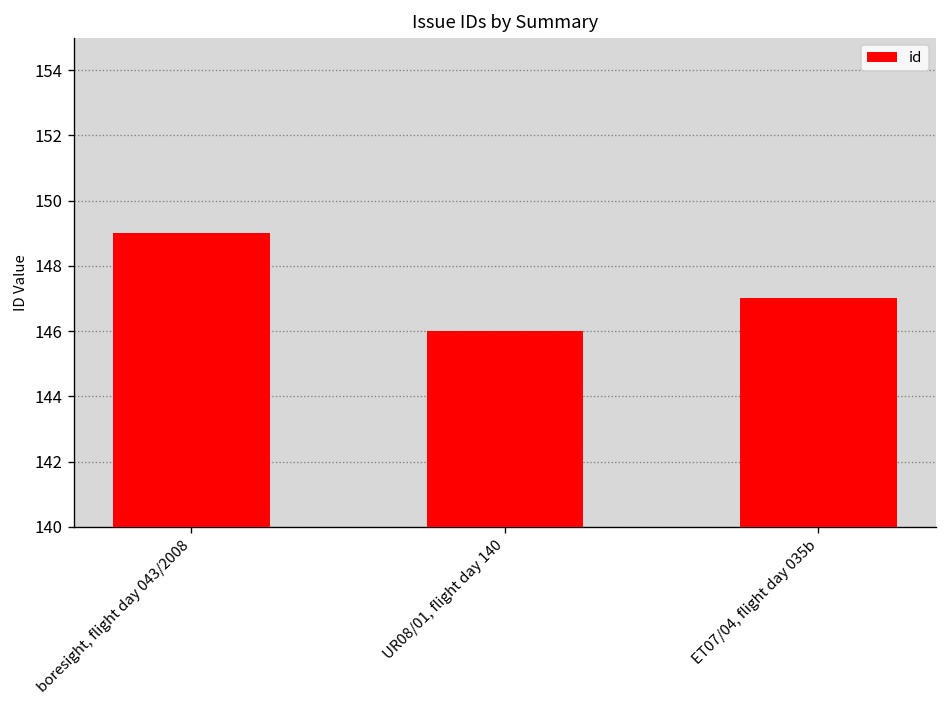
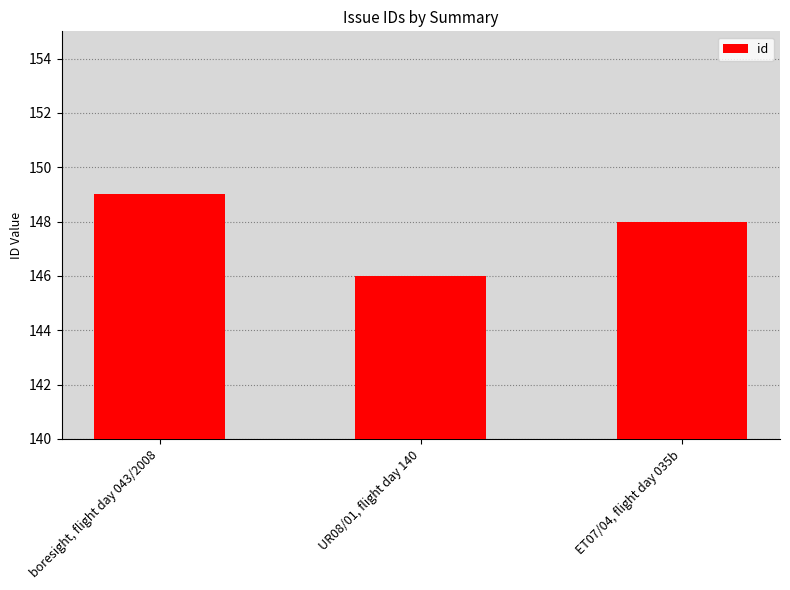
ET07/04, flight day 035b: 147 -> 148
